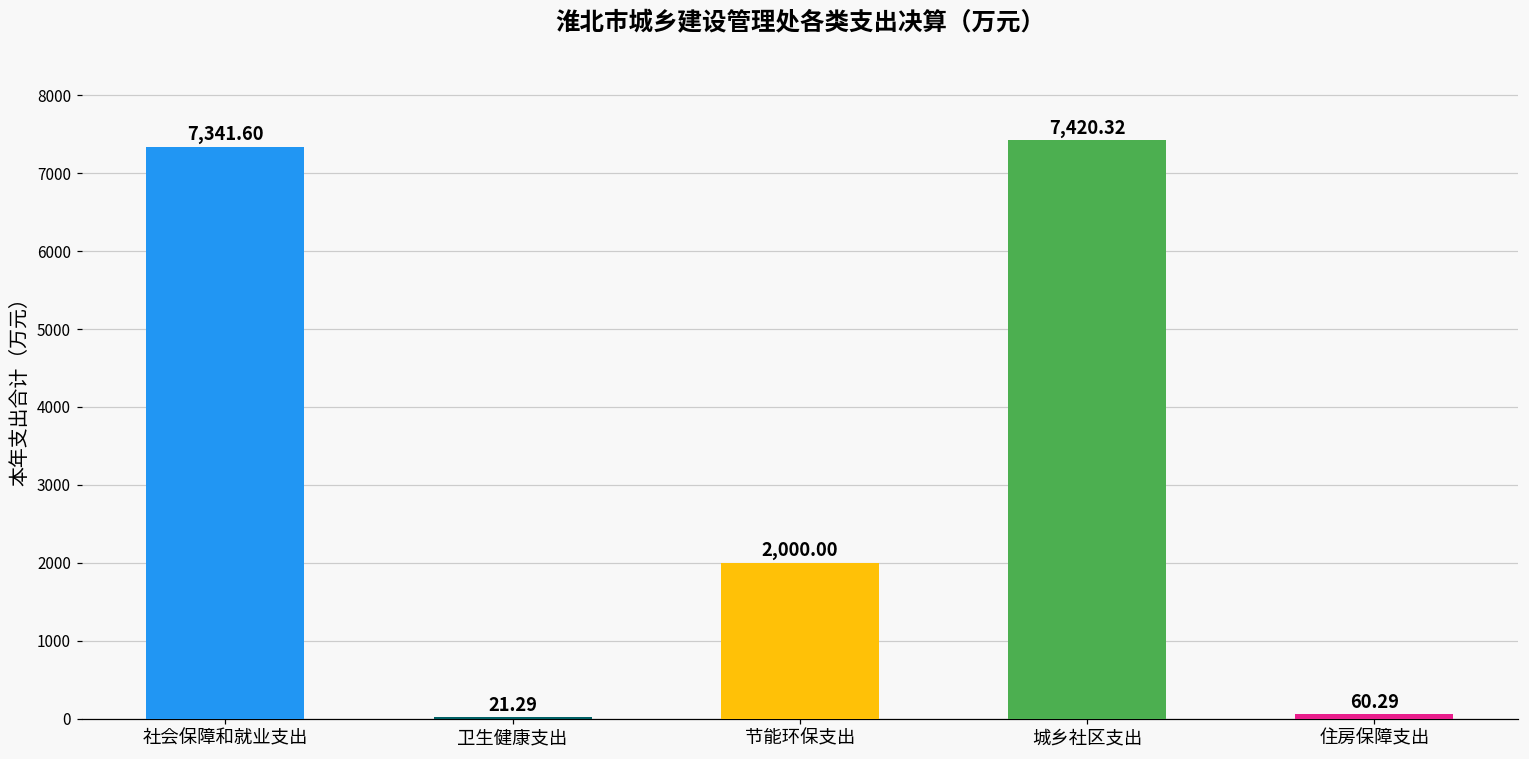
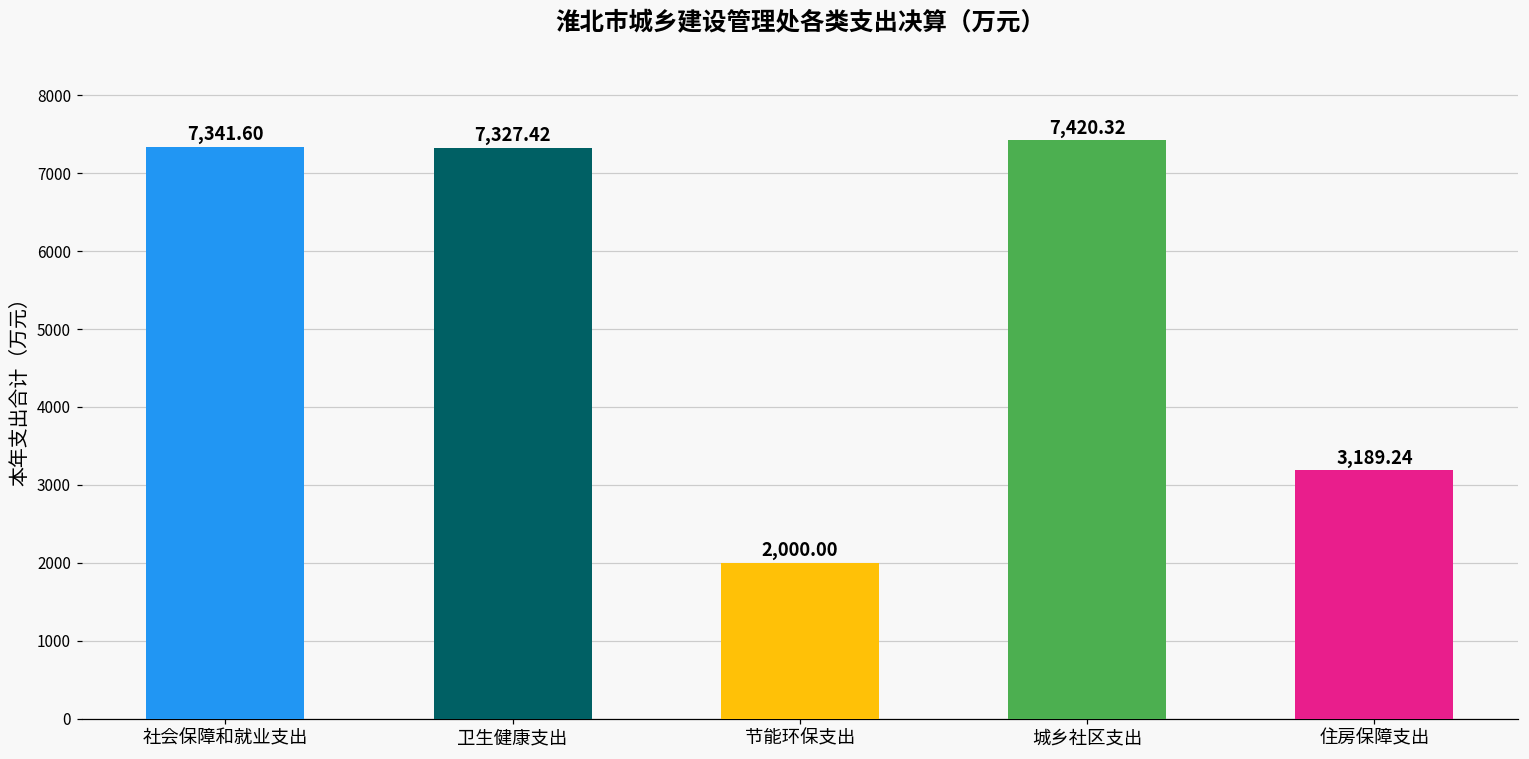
卫生健康支出: 21.29 -> 7,327.42
住房保障支出: 60.29 -> 3,189.24
